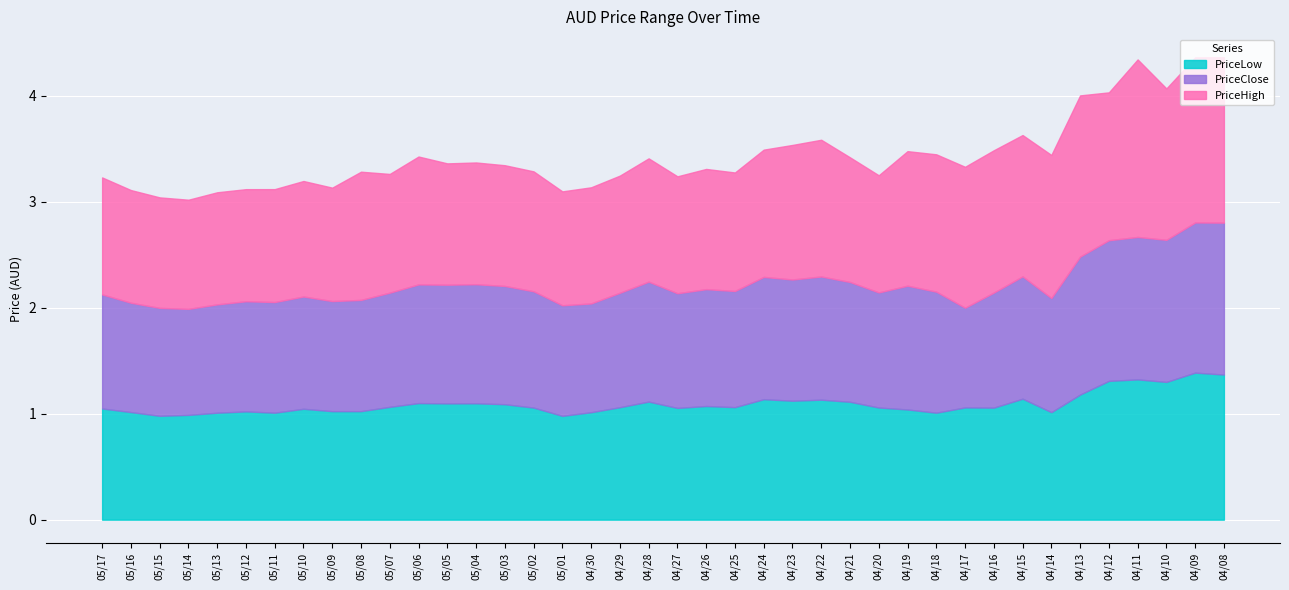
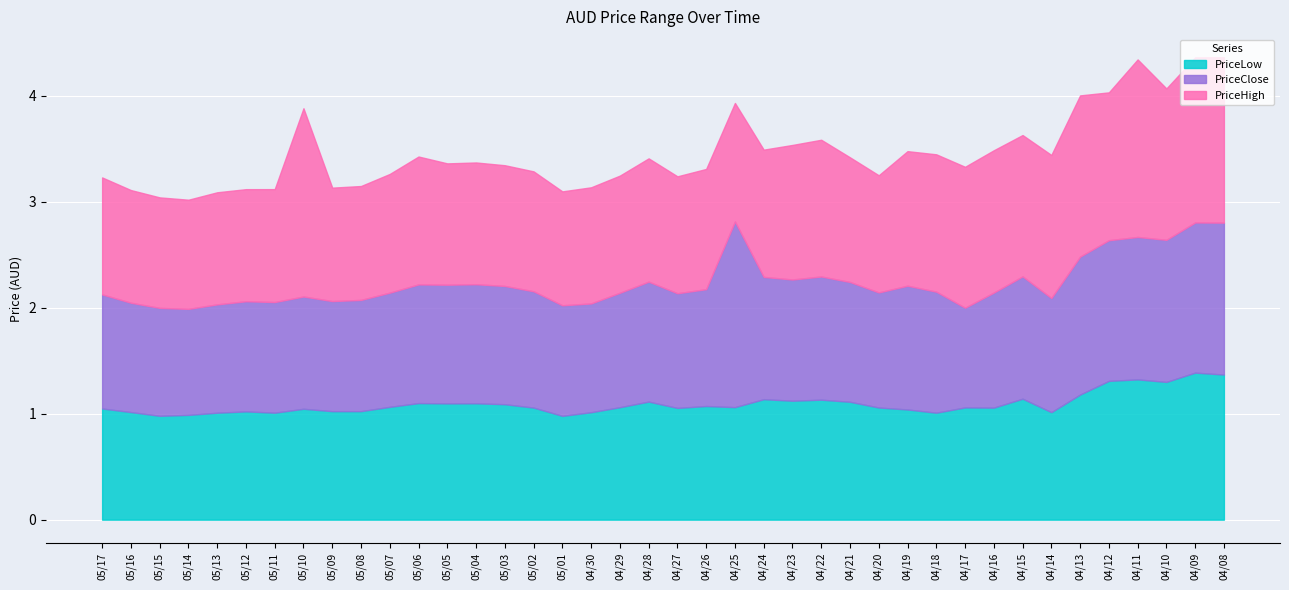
PriceHigh, 05/10: 1.09 -> 1.78
PriceHigh, 05/08: 1.21 -> 1.07
PriceClose, 04/25: 1.10 -> 1.75
